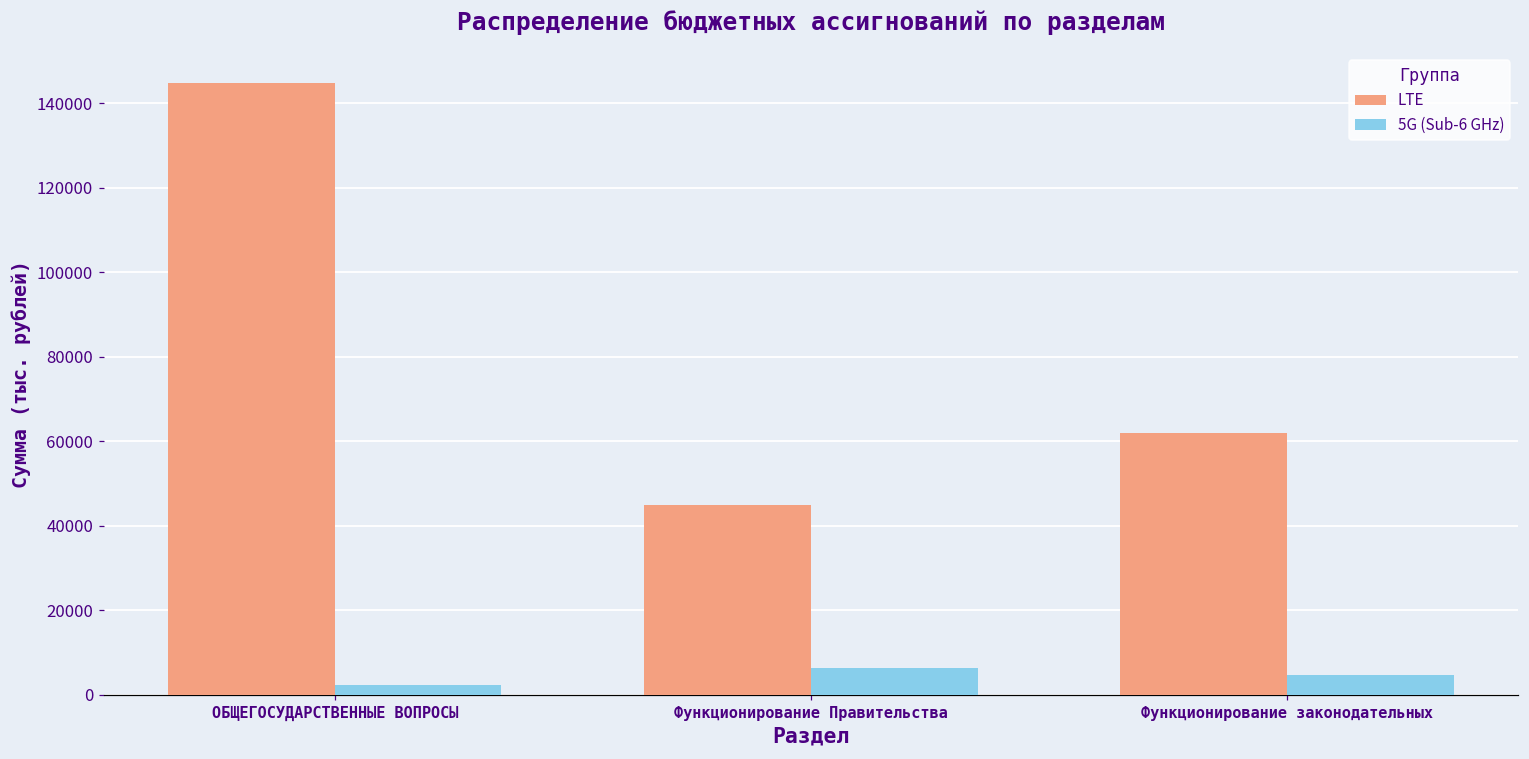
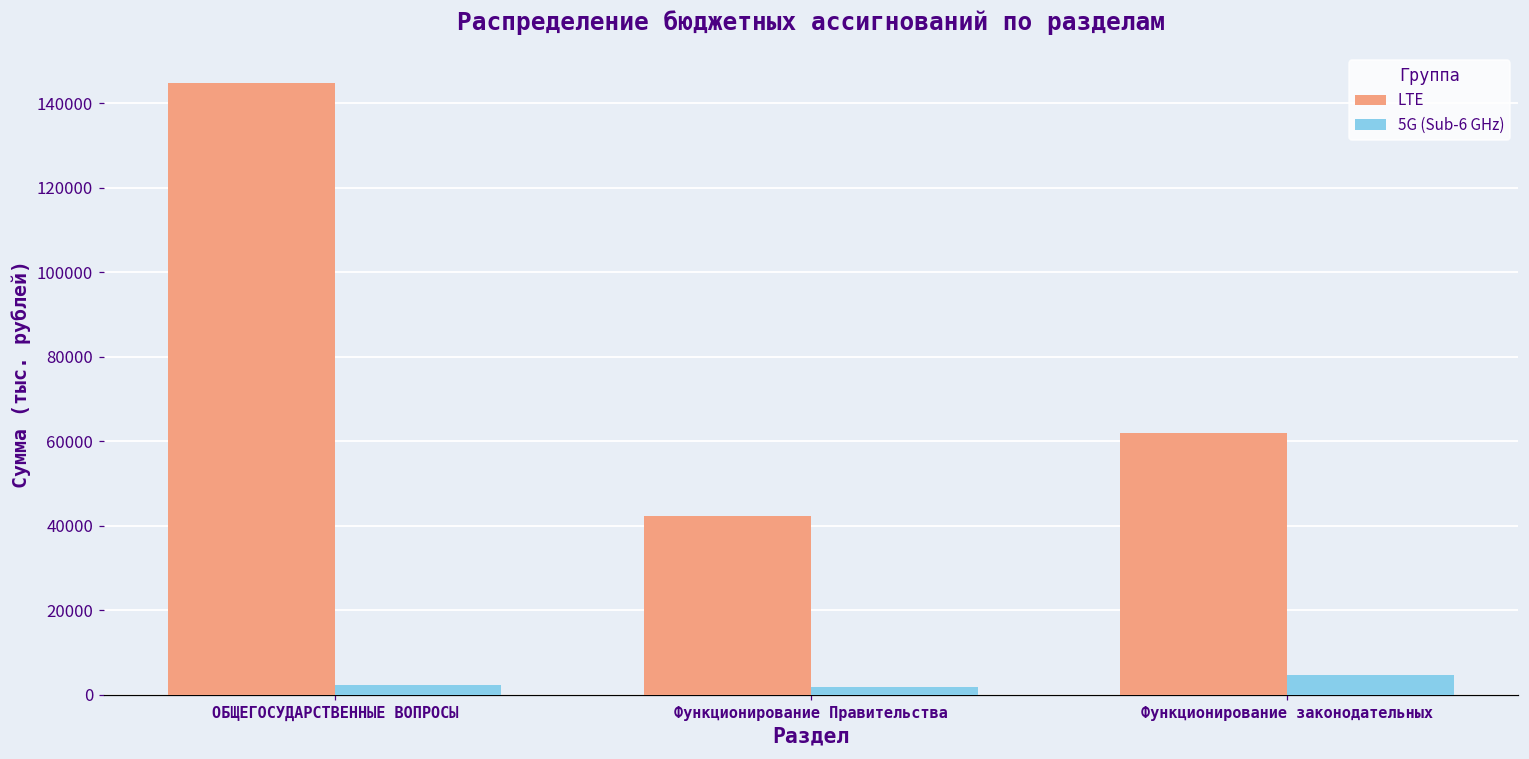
LTE, Функционирование Правительства: 45000 -> 42000
5G (Sub-6 GHz), Функционирование Правительства: 6000 -> 2000
